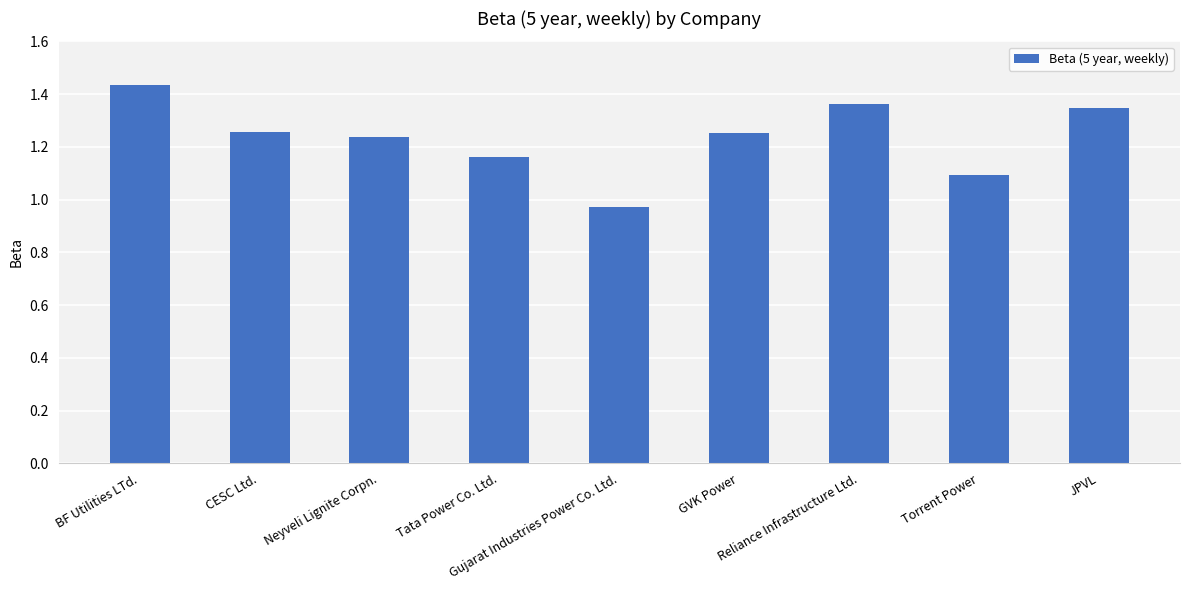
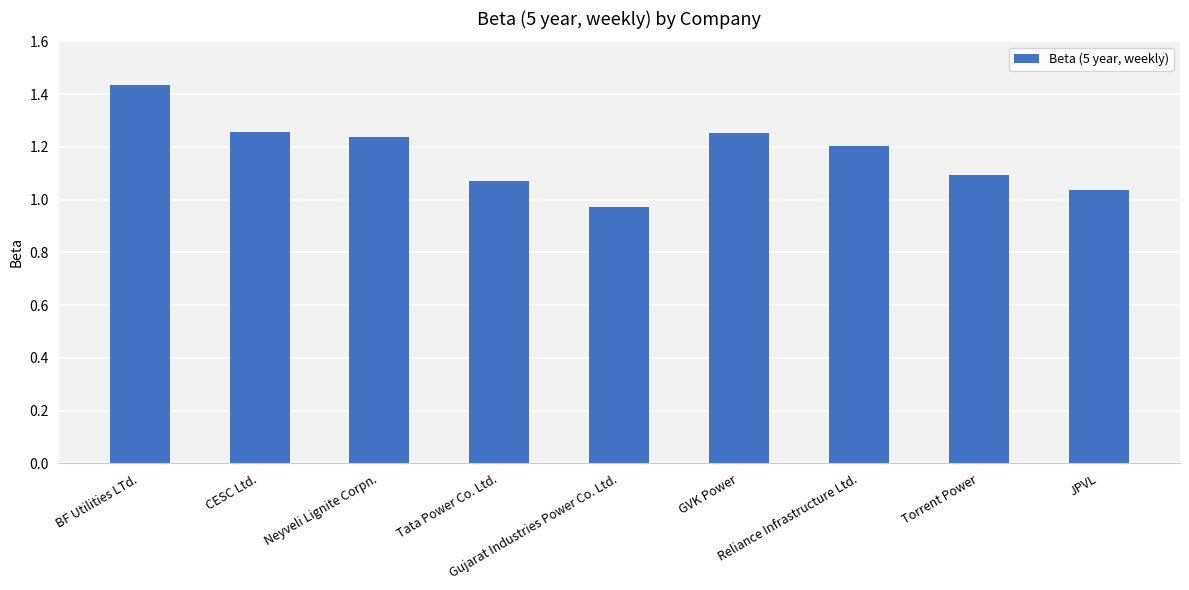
Tata Power Co. Ltd.: 1.16 -> 1.07
Reliance Infrastructure Ltd.: 1.36 -> 1.20
JPVL: 1.35 -> 1.04
